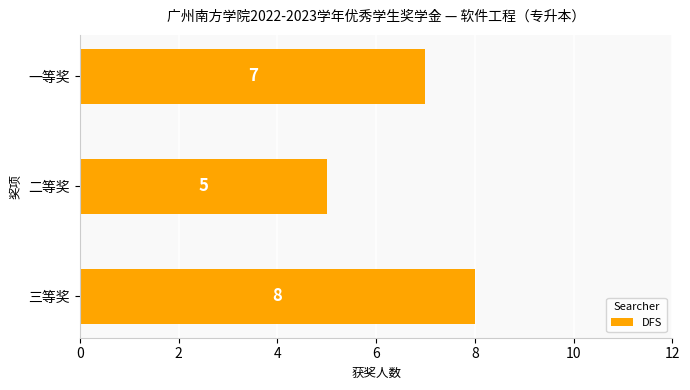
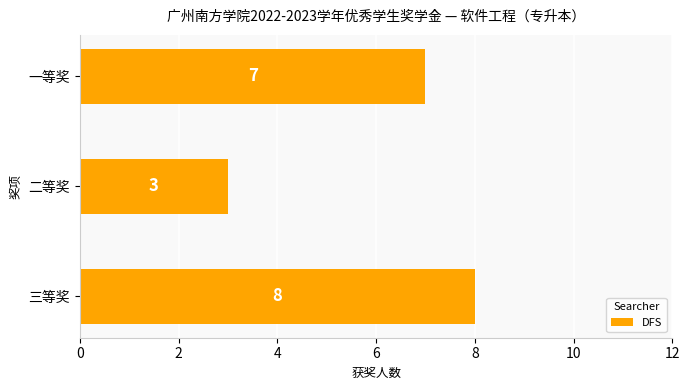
二等奖: 5 -> 3
